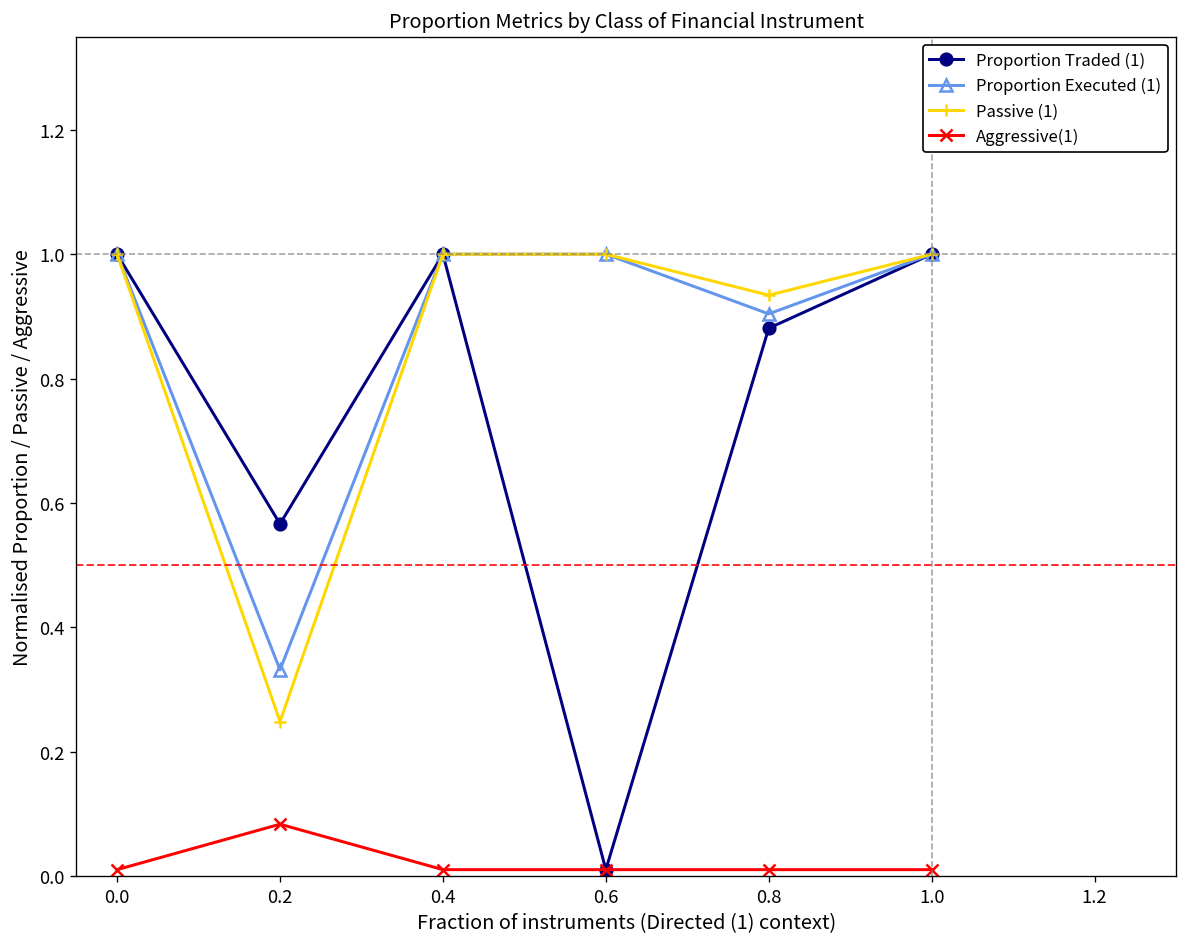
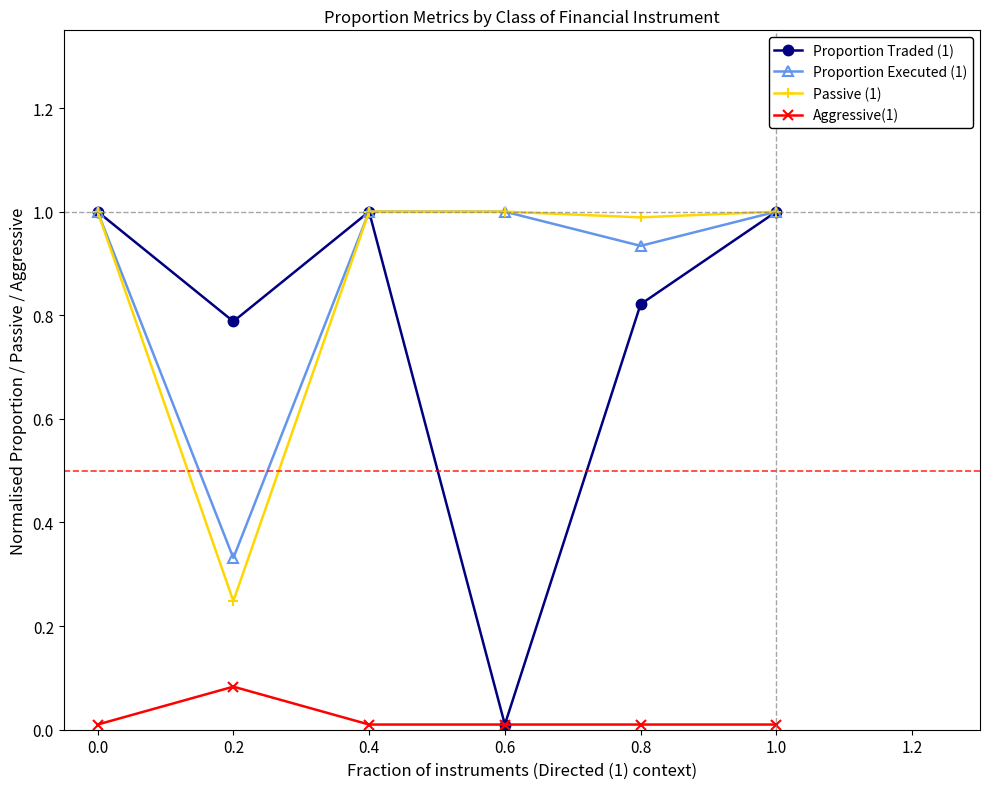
Proportion Traded (1), 0.2: 0.57 -> 0.79
Proportion Traded (1), 0.8: 0.88 -> 0.82
Proportion Executed (1), 0.8: 0.90 -> 0.93
Passive (1), 0.8: 0.93 -> 0.99
